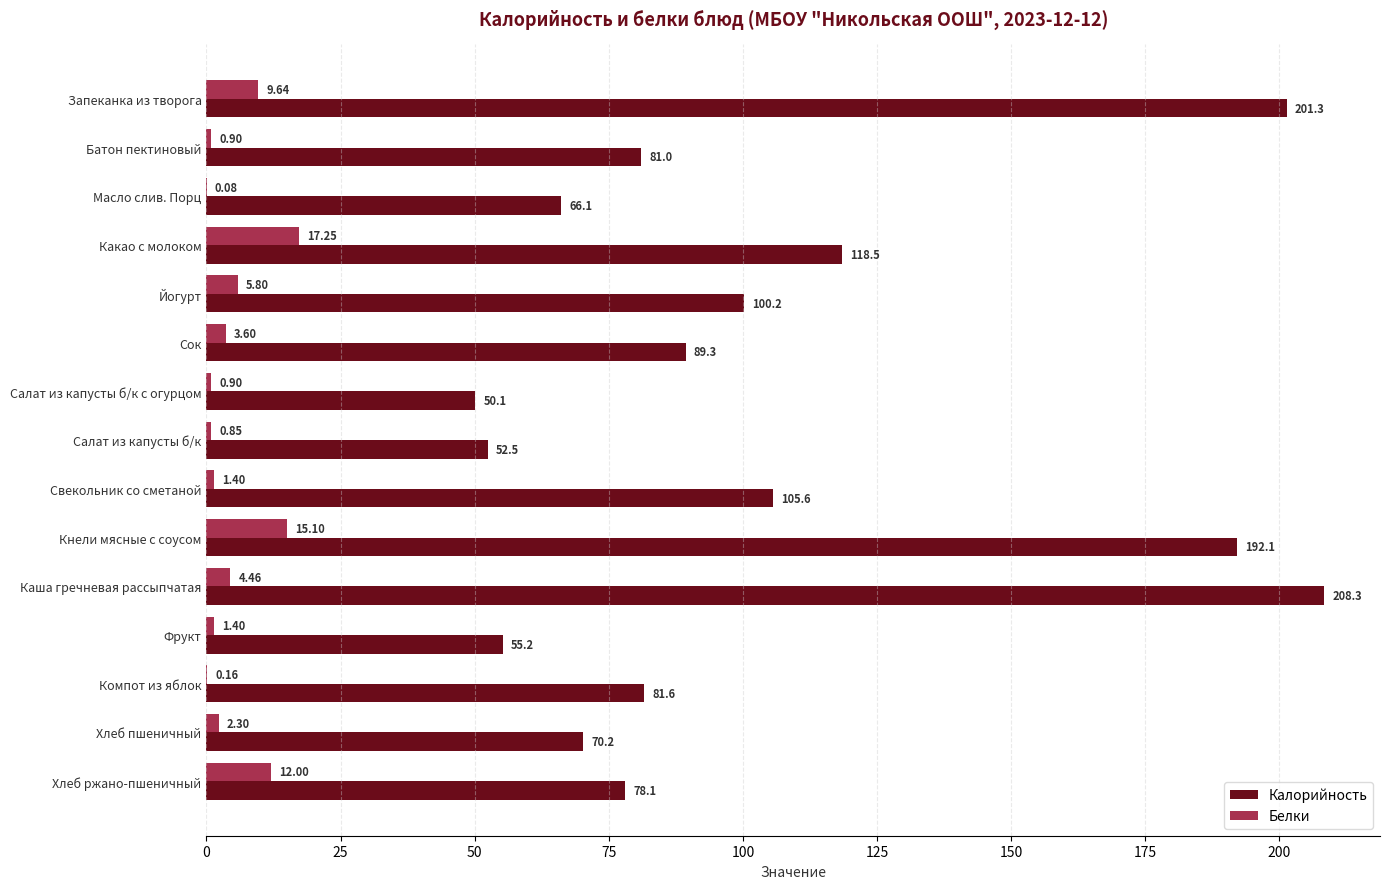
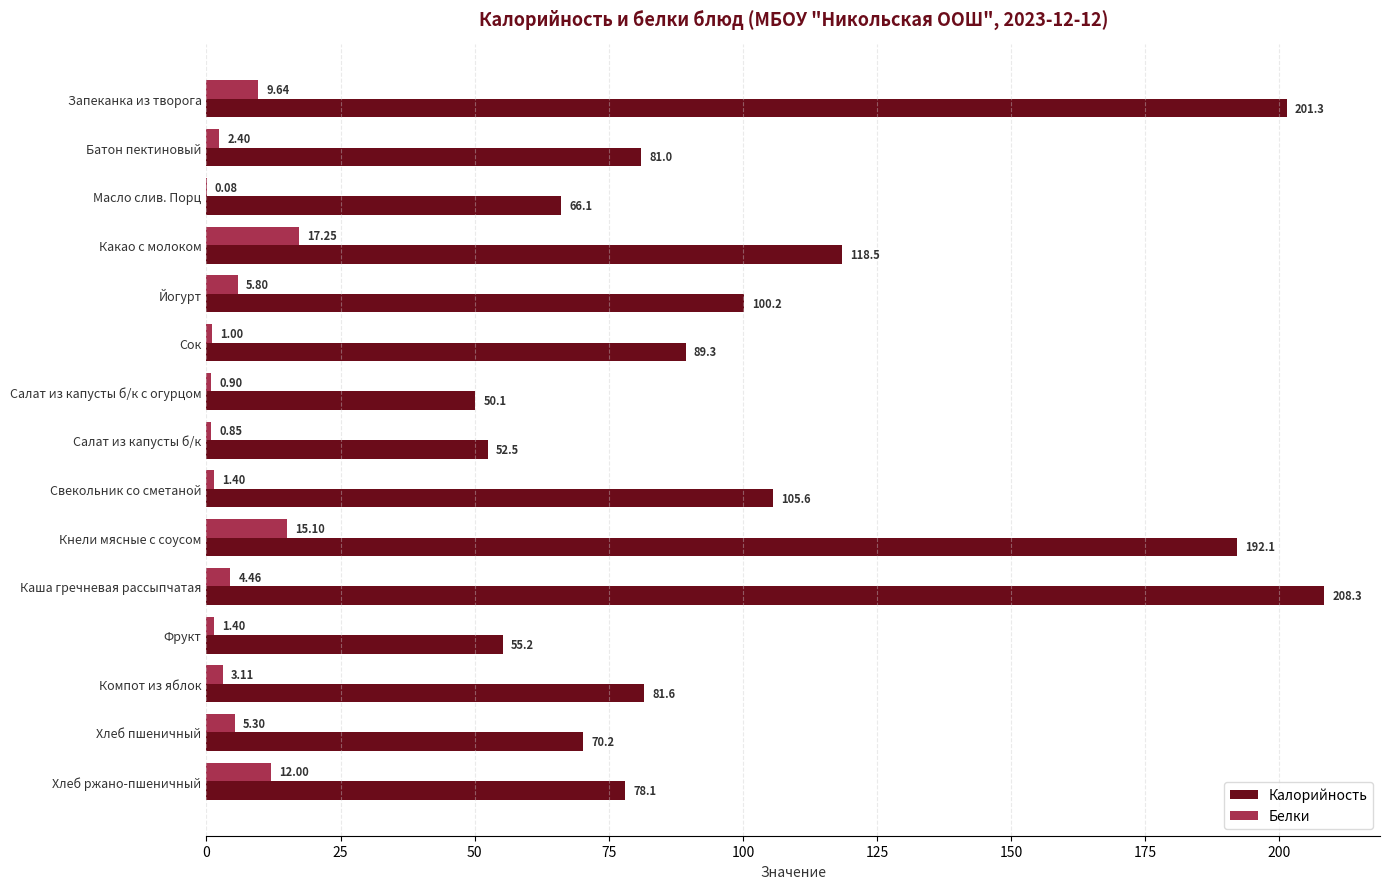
Белки, Батон пектиновый: 0.90 -> 2.40
Белки, Сок: 3.60 -> 1.00
Белки, Компот из яблок: 0.16 -> 3.11
Белки, Хлеб пшеничный: 2.30 -> 5.30
